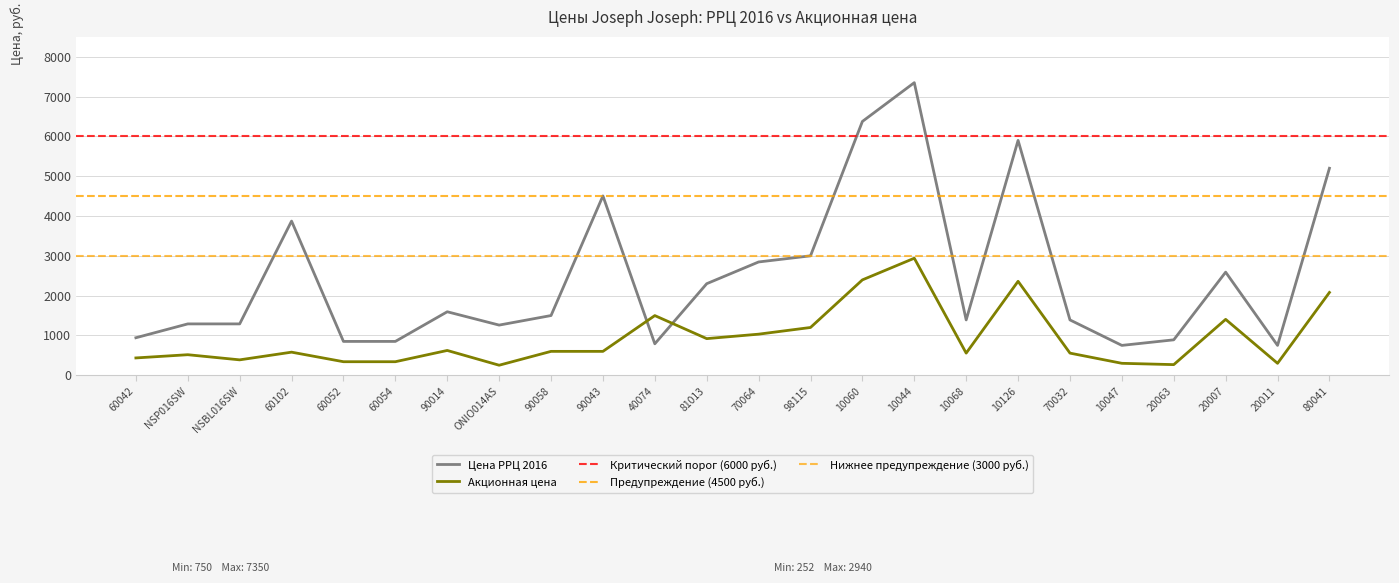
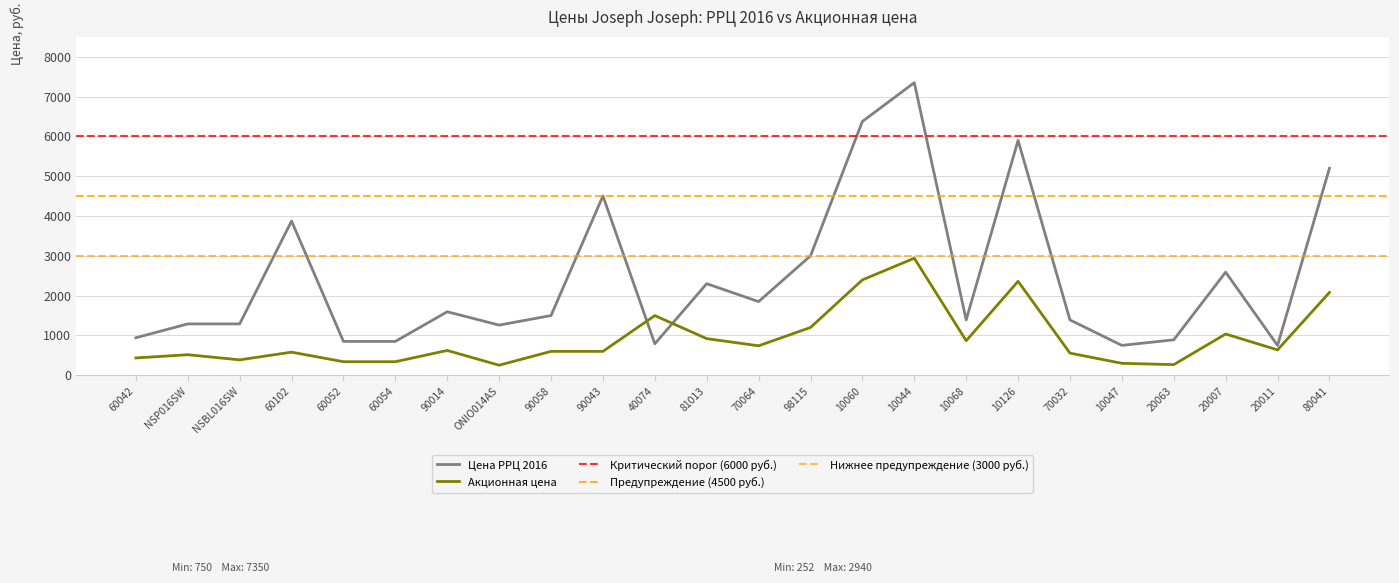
Цена РРЦ 2016, 70064: 2800 -> 1900
Акционная цена, 70064: 1000 -> 700
Акционная цена, 10068: 600 -> 900
Акционная цена, 20007: 1400 -> 1000
Акционная цена, 20011: 300 -> 600
